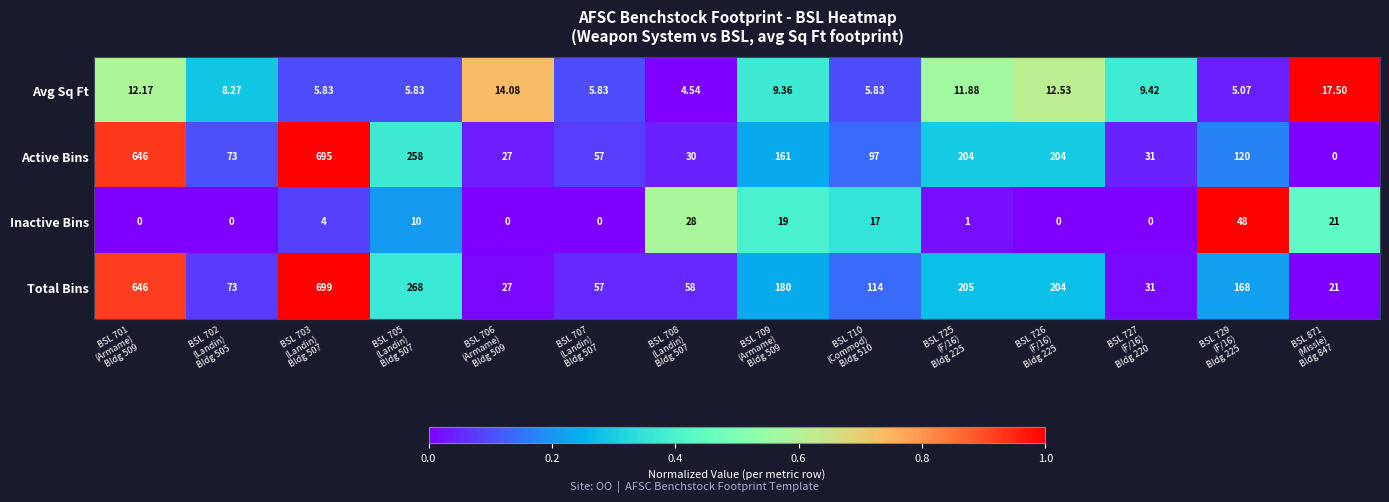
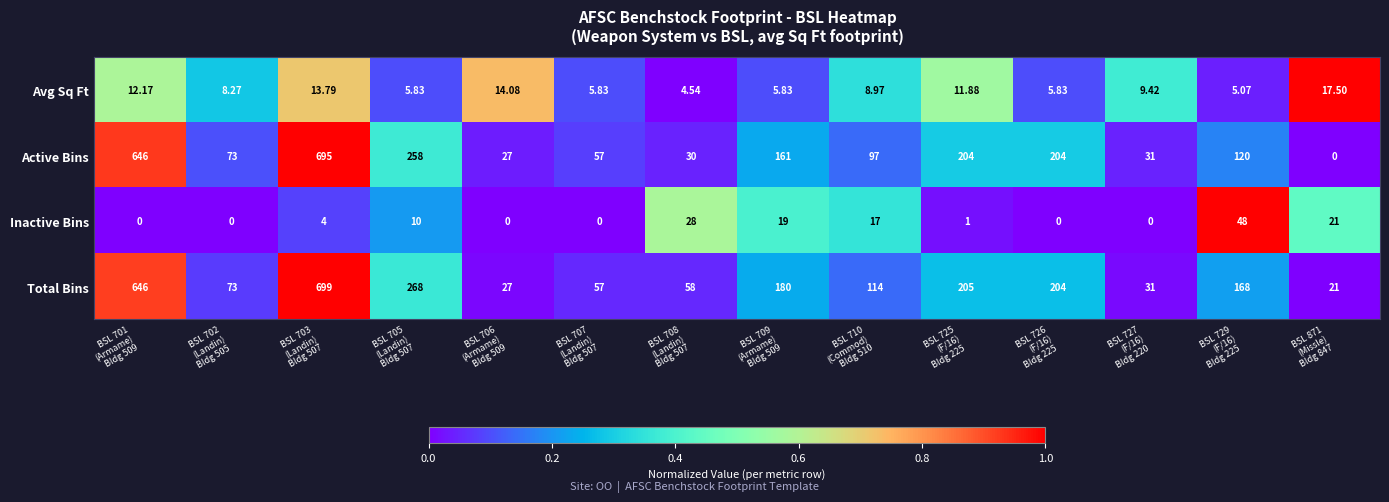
Avg Sq Ft, BSL 703 (Landin) Bldg 507: 5.83 -> 13.79
Avg Sq Ft, BSL 709 (Armame) Bldg 509: 9.36 -> 5.83
Avg Sq Ft, BSL 710 (Commod) Bldg 510: 5.83 -> 8.97
Avg Sq Ft, BSL 726 (F/16) Bldg 225: 12.53 -> 5.83
